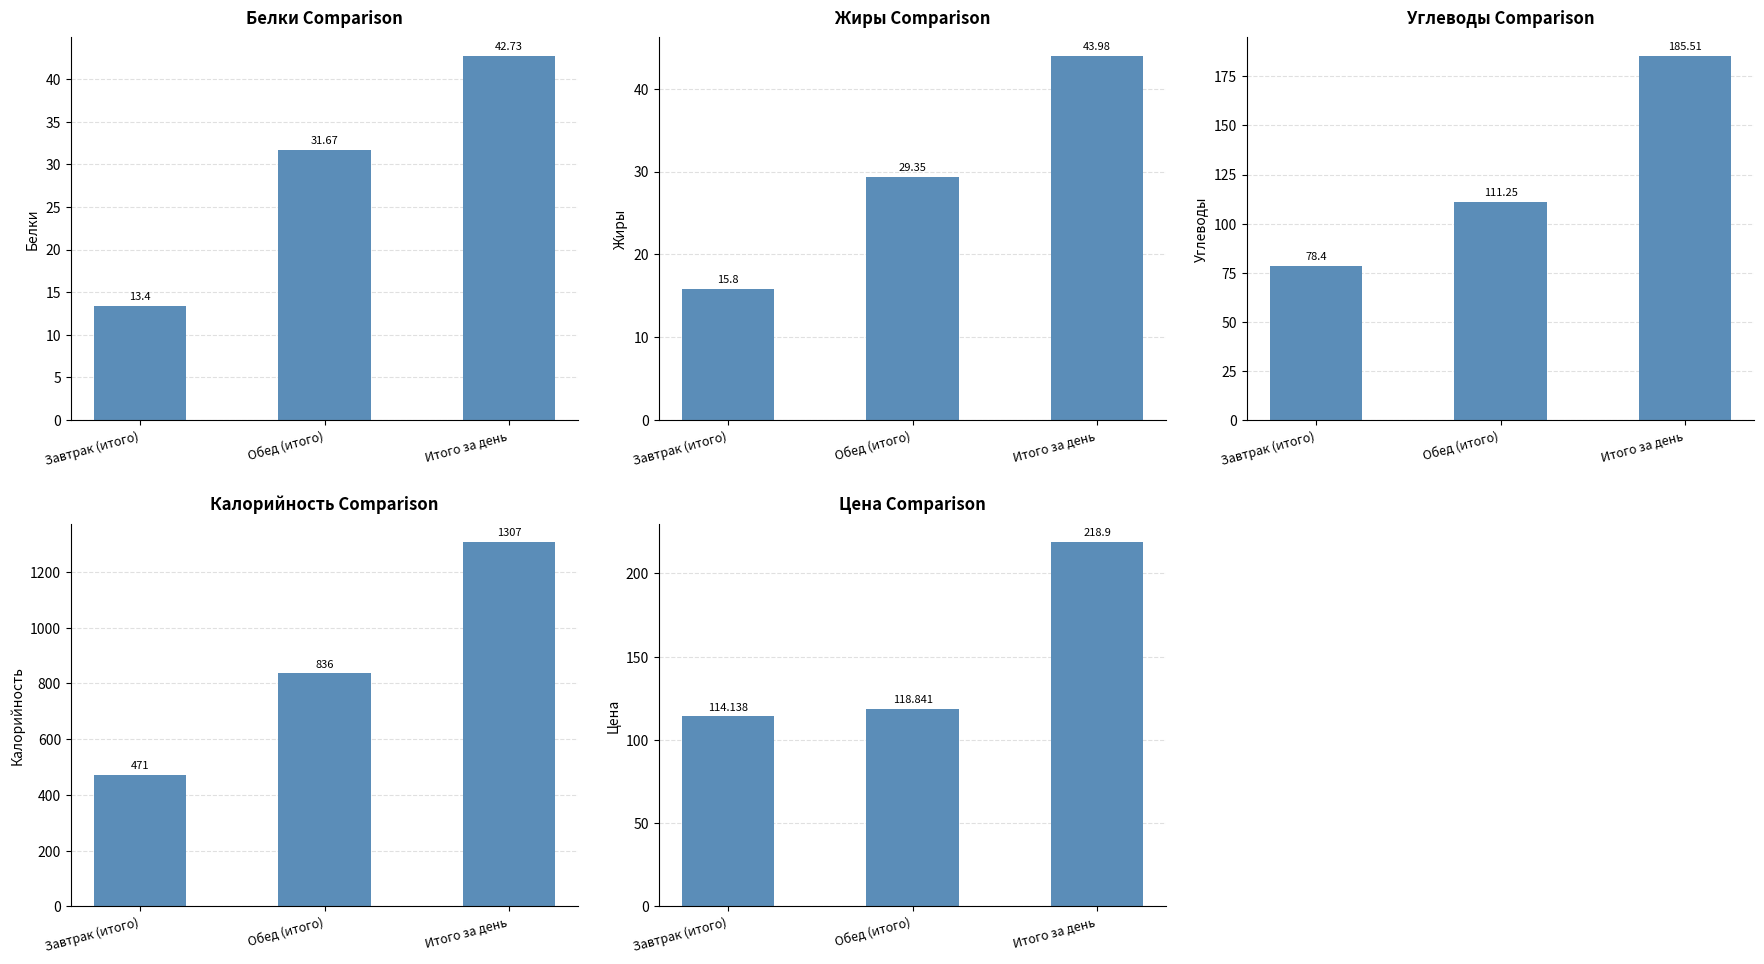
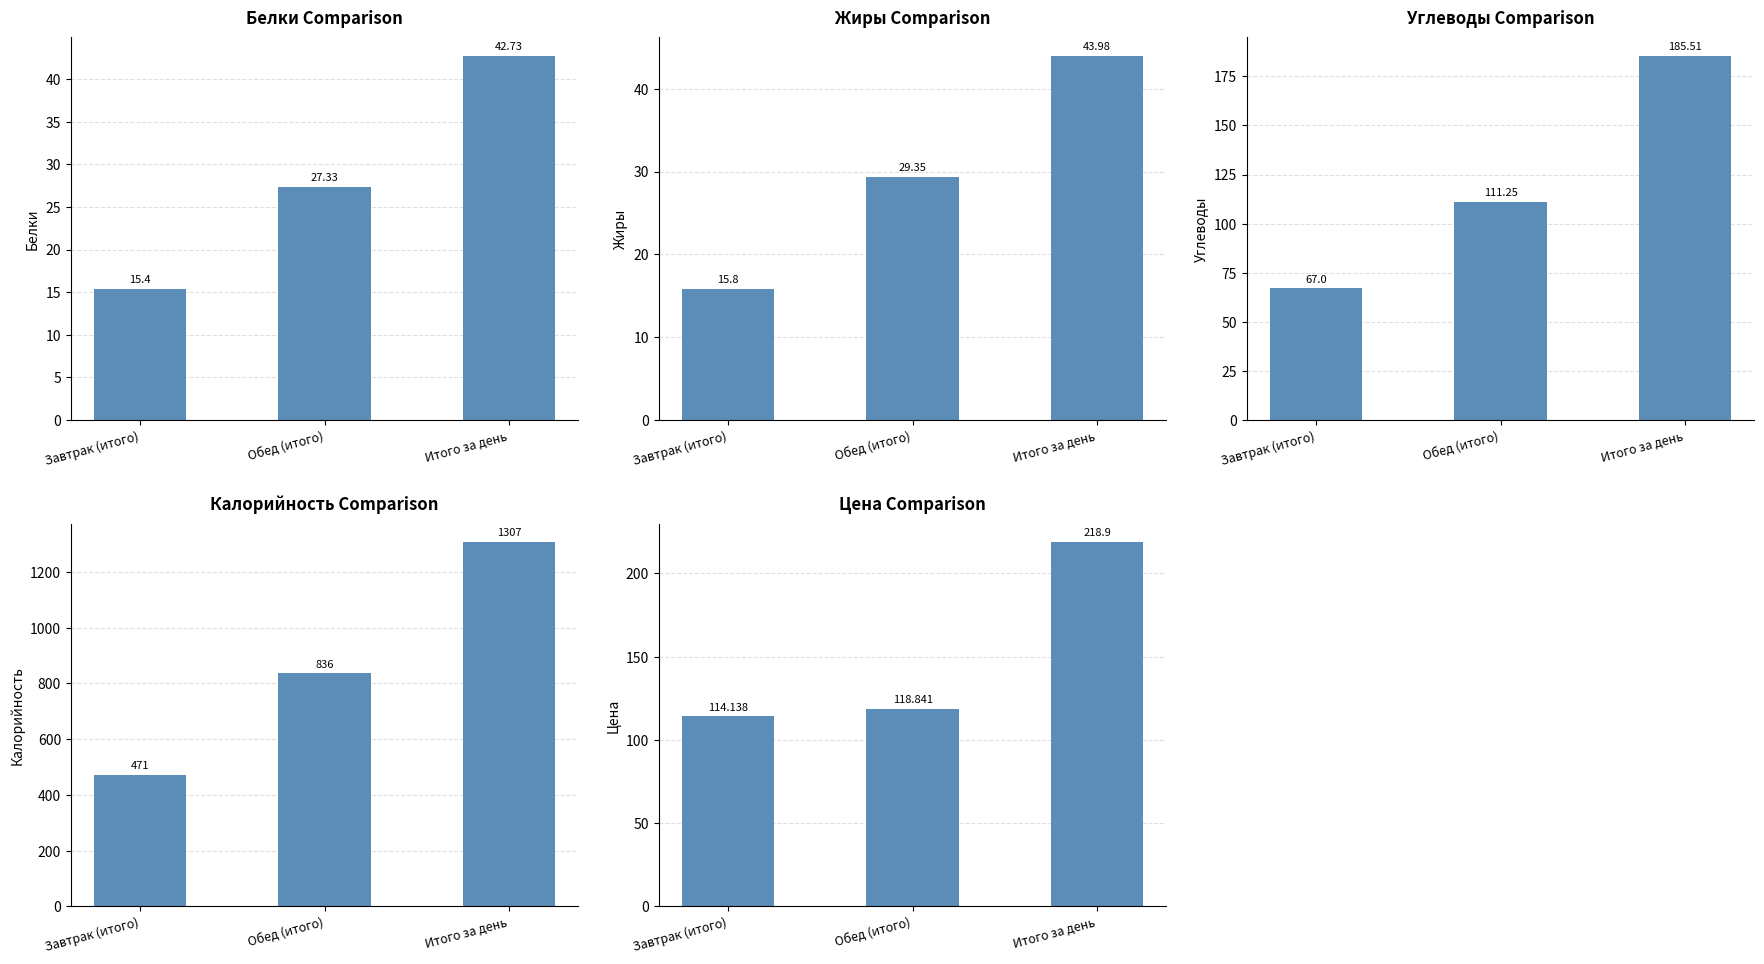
Белки Comparison, Завтрак (итого): 13.4 -> 15.4
Белки Comparison, Обед (итого): 31.67 -> 27.33
Углеводы Comparison, Завтрак (итого): 78.4 -> 67.0
